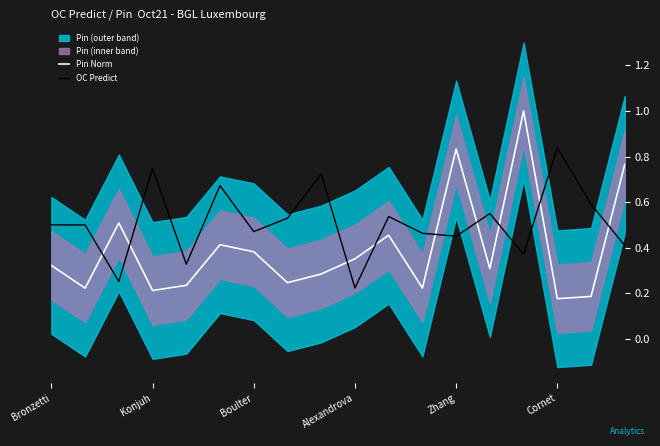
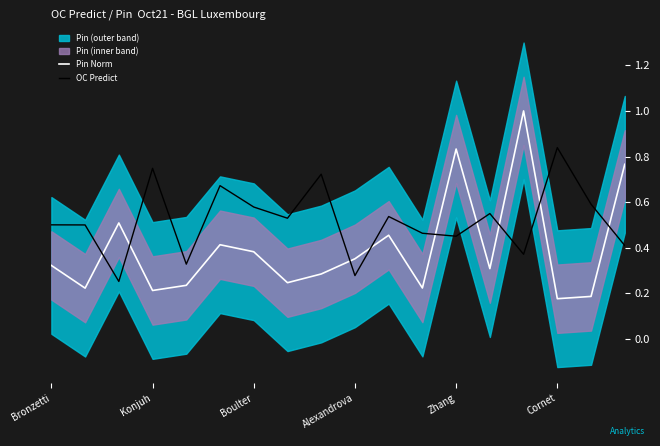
OC Predict, Boulter: 0.47 -> 0.58
OC Predict, Alexandrova: 0.22 -> 0.28
